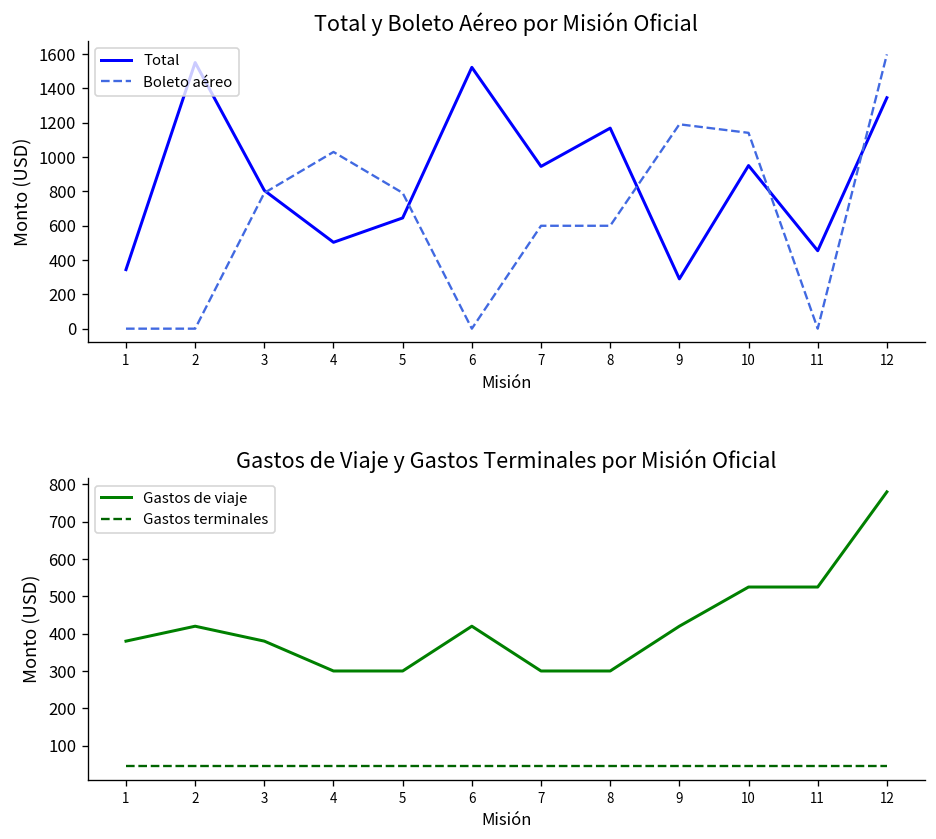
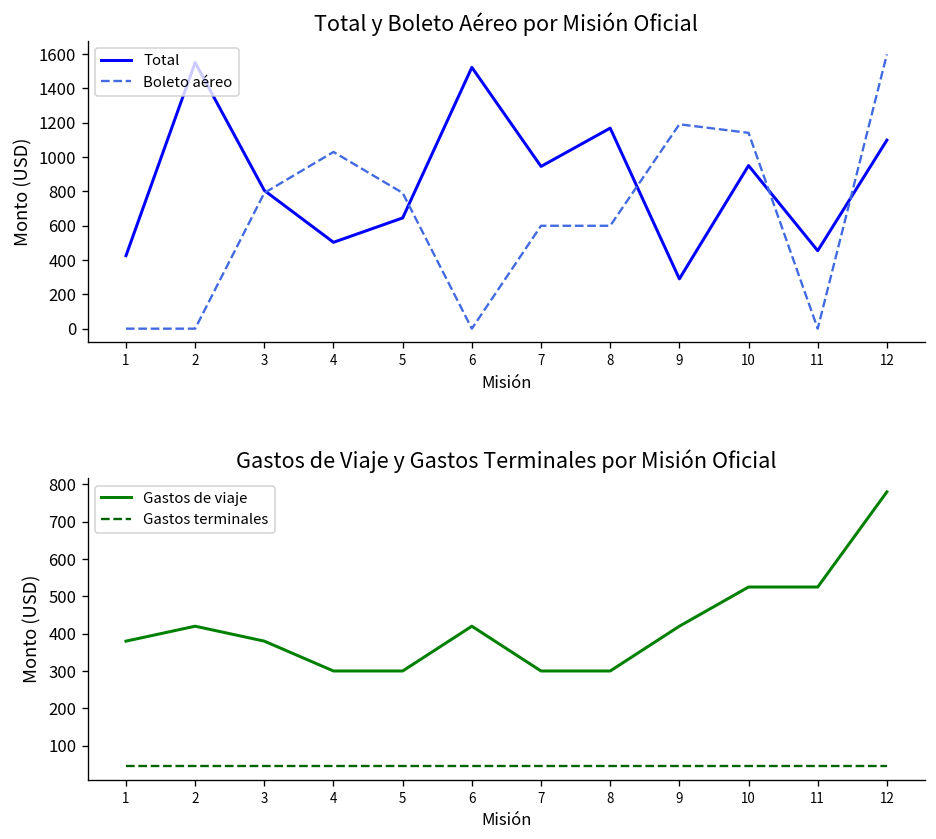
Total y Boleto Aéreo por Misión Oficial, Total, 1: 340 -> 430
Total y Boleto Aéreo por Misión Oficial, Total, 12: 1350 -> 1100
